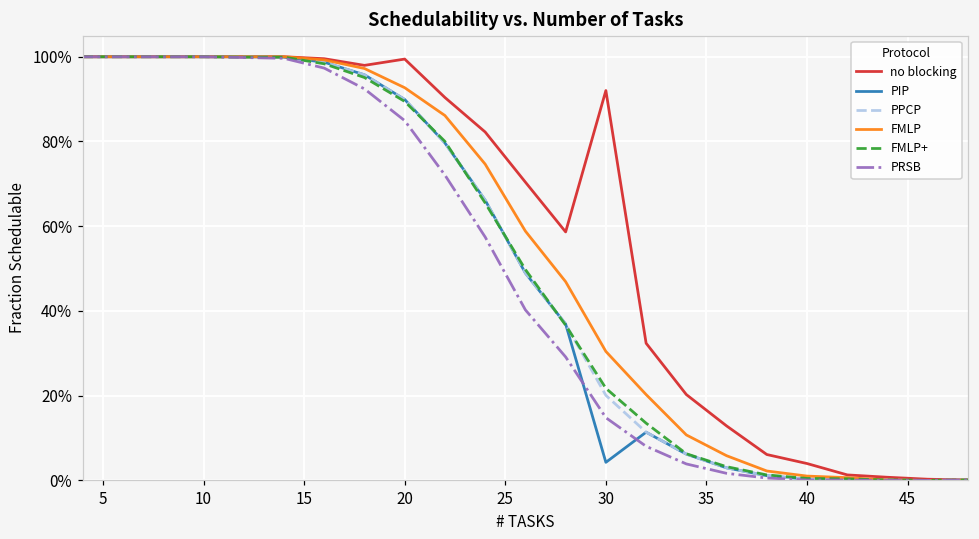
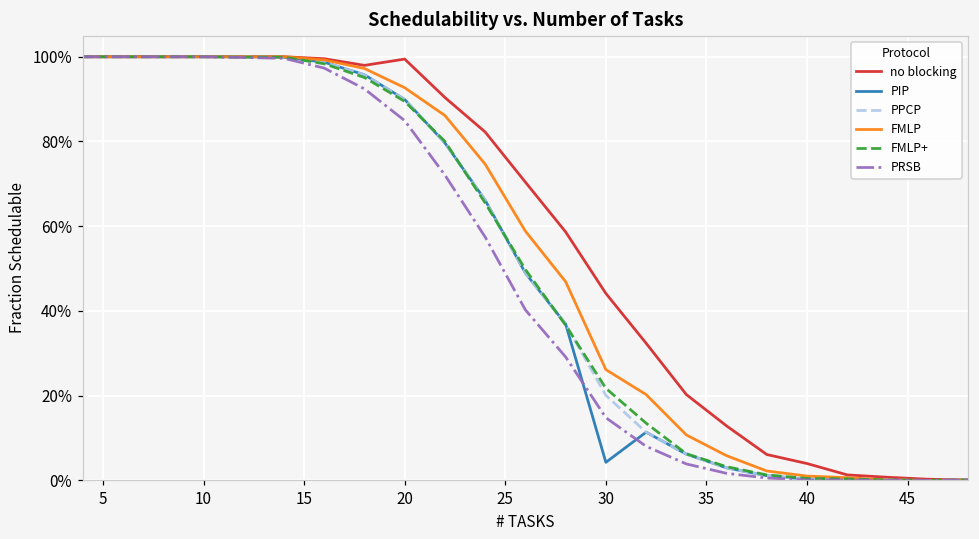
no blocking, 30: 92% -> 44%
FMLP, 30: 30% -> 26%
